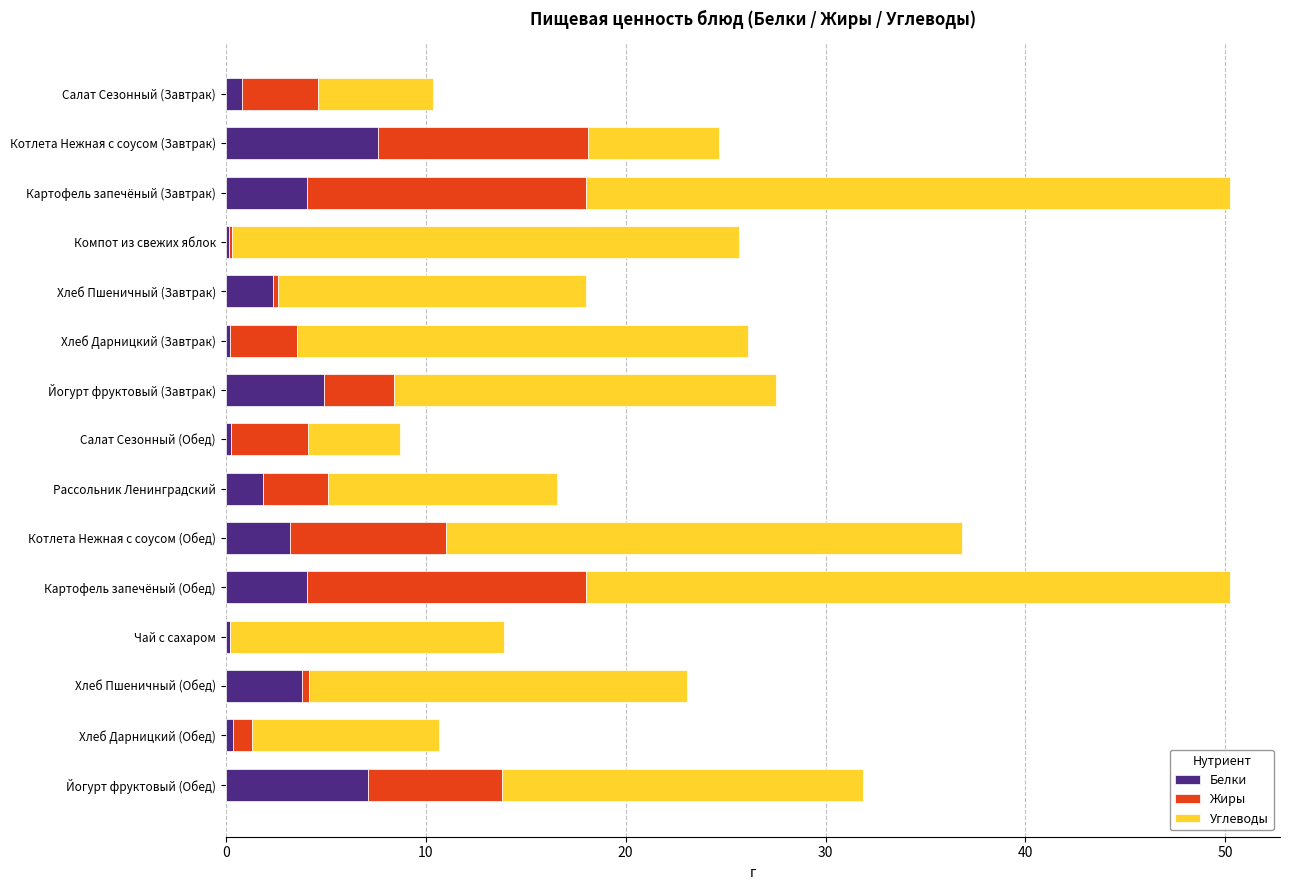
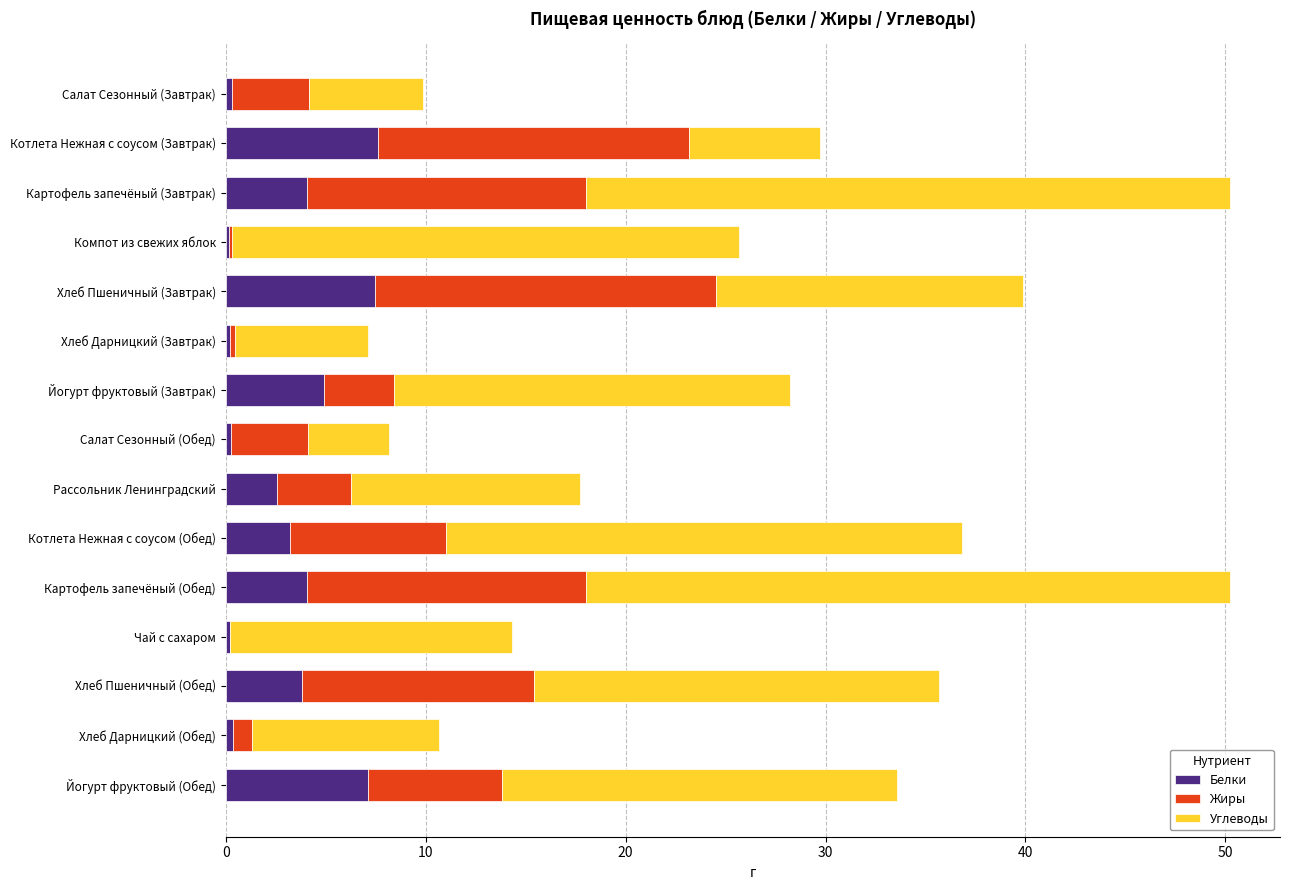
Белки, Салат Сезонный (Завтрак): 0.8 -> 0.3
Жиры, Котлета Нежная с соусом (Завтрак): 10.5 -> 15.6
Белки, Хлеб Пшеничный (Завтрак): 2.4 -> 7.5
Жиры, Хлеб Пшеничный (Завтрак): 0.3 -> 17.1
Жиры, Хлеб Дарницкий (Завтрак): 3.3 -> 0.2
Углеводы, Хлеб Дарницкий (Завтрак): 22.6 -> 6.7
Углеводы, Йогурт фруктовый (Завтрак): 19.1 -> 19.8
Углеводы, Салат Сезонный (Обед): 4.6 -> 4.1
Белки, Рассольник Ленинградский: 1.9 -> 2.6
Жиры, Рассольник Ленинградский: 3.2 -> 3.7
Углеводы, Чай с сахаром: 13.7 -> 14.1
Жиры, Хлеб Пшеничный (Обед): 0.3 -> 11.6
Углеводы, Хлеб Пшеничный (Обед): 18.9 -> 20.3
Углеводы, Йогурт фруктовый (Обед): 18.1 -> 19.8
